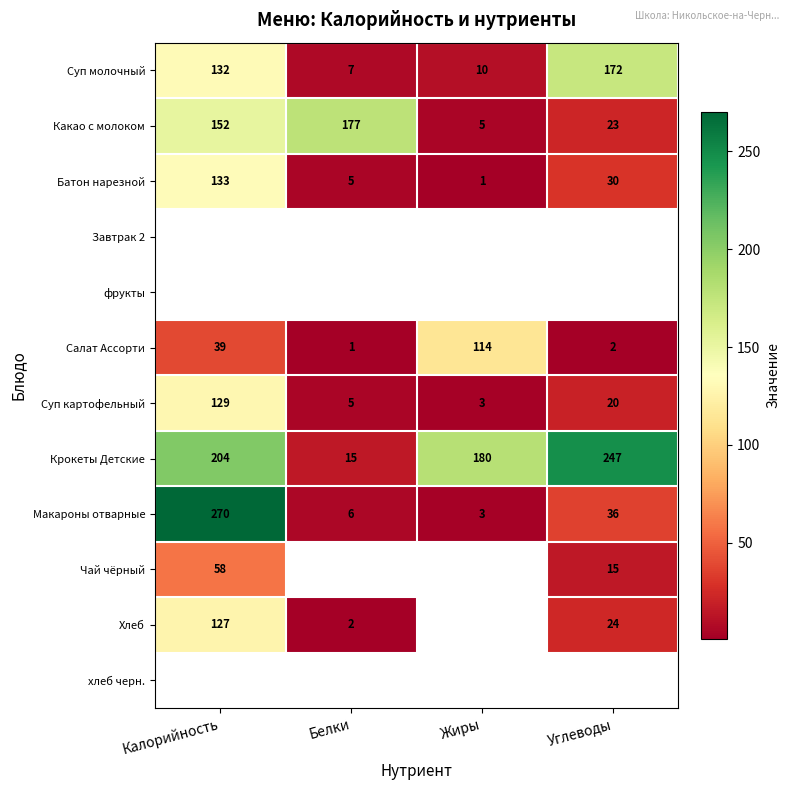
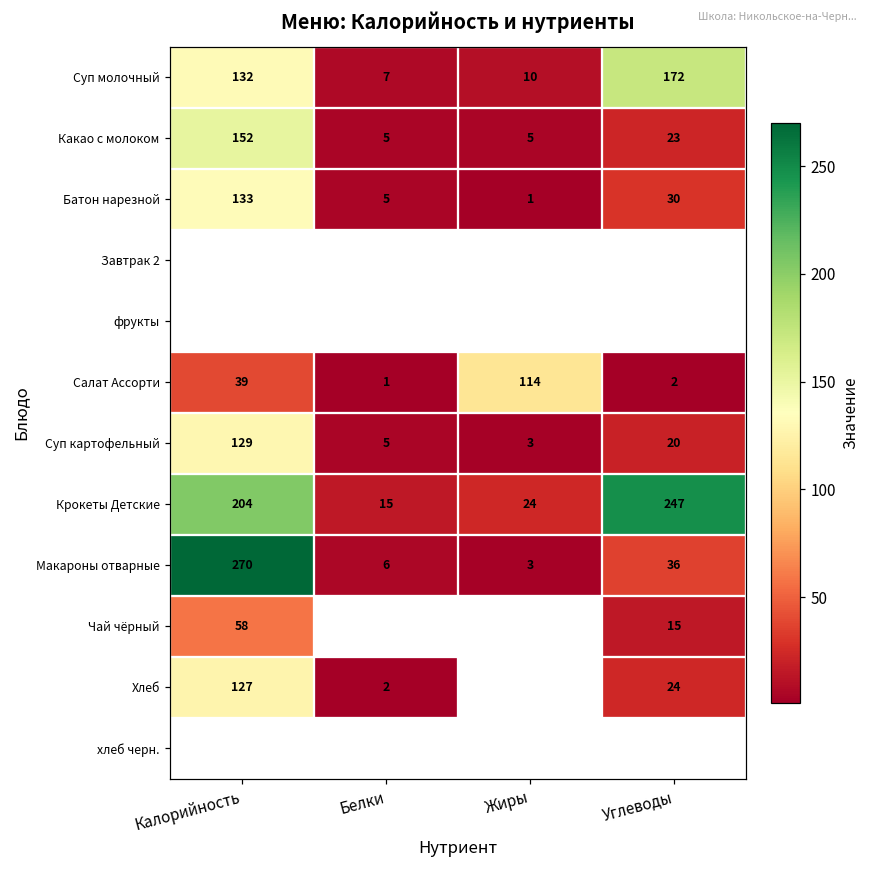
Какао с молоком, Белки: 177 -> 5
Крокеты Детские, Жиры: 180 -> 24
